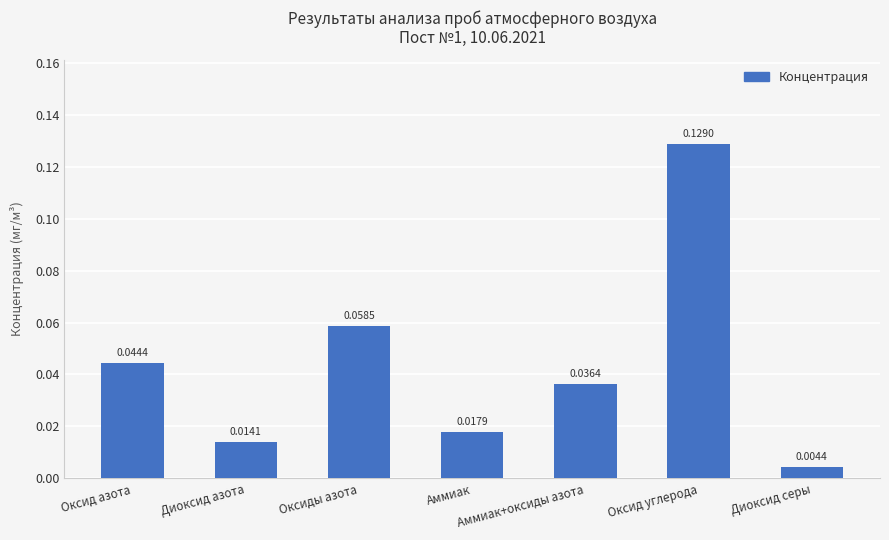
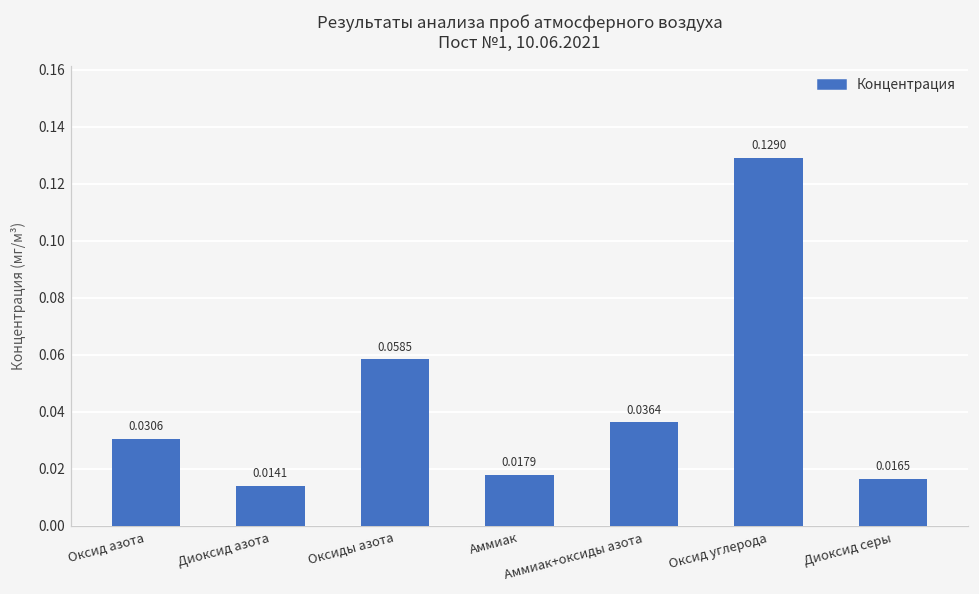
Оксид азота: 0.0444 -> 0.0306
Диоксид серы: 0.0044 -> 0.0165
